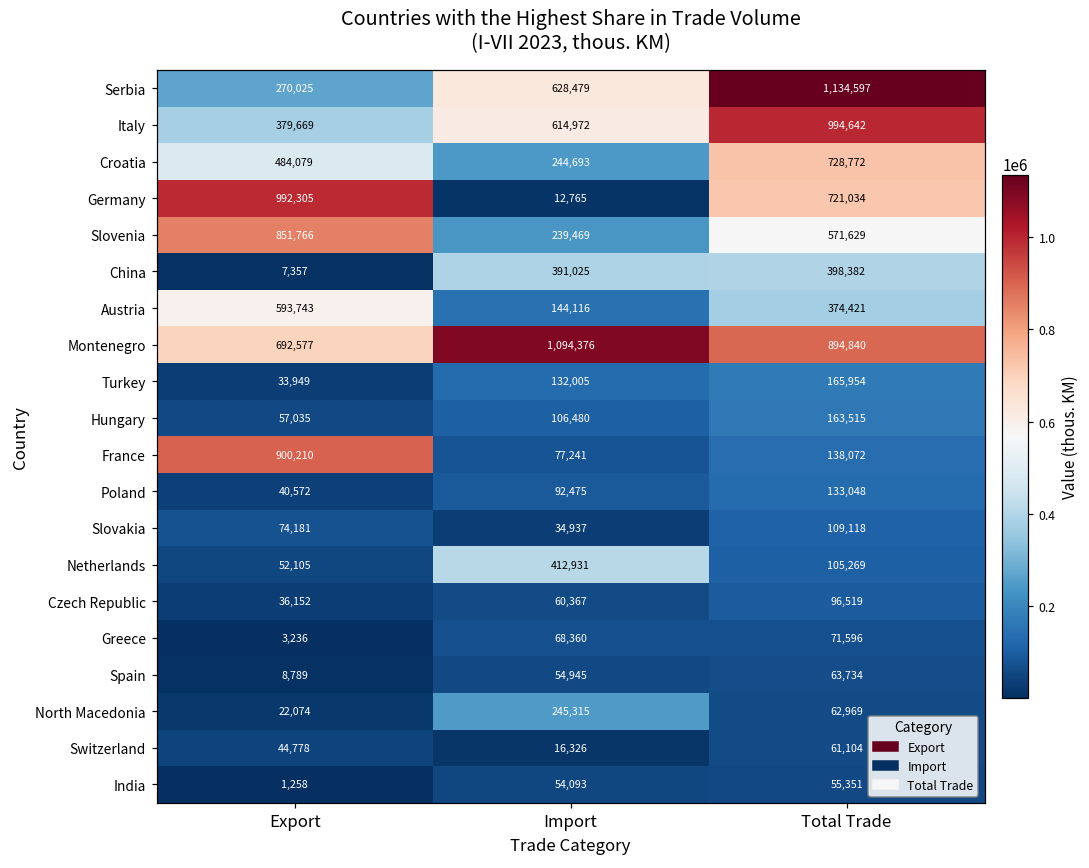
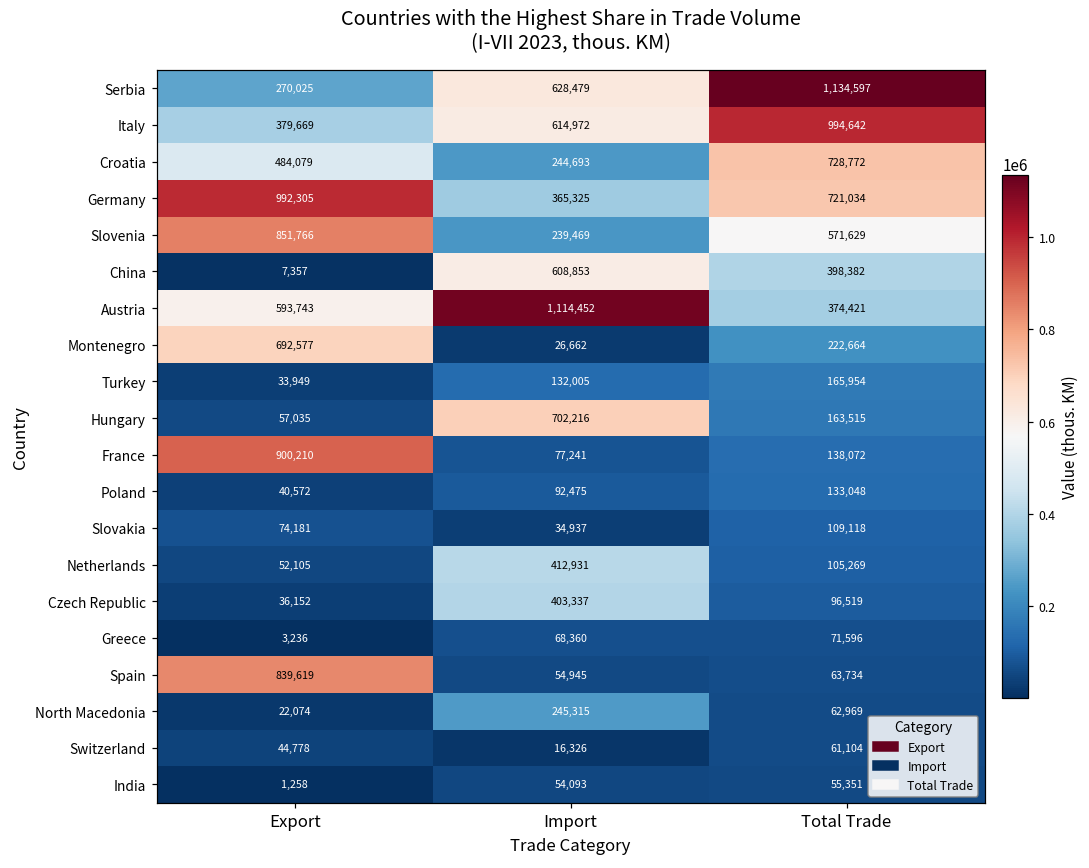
Germany, Import: 12,765 -> 365,325
China, Import: 391,025 -> 608,853
Austria, Import: 144,116 -> 1,114,452
Montenegro, Import: 1,094,376 -> 26,662
Montenegro, Total Trade: 894,840 -> 222,664
Hungary, Import: 106,480 -> 702,216
Czech Republic, Import: 60,367 -> 403,337
Spain, Export: 8,789 -> 839,619
